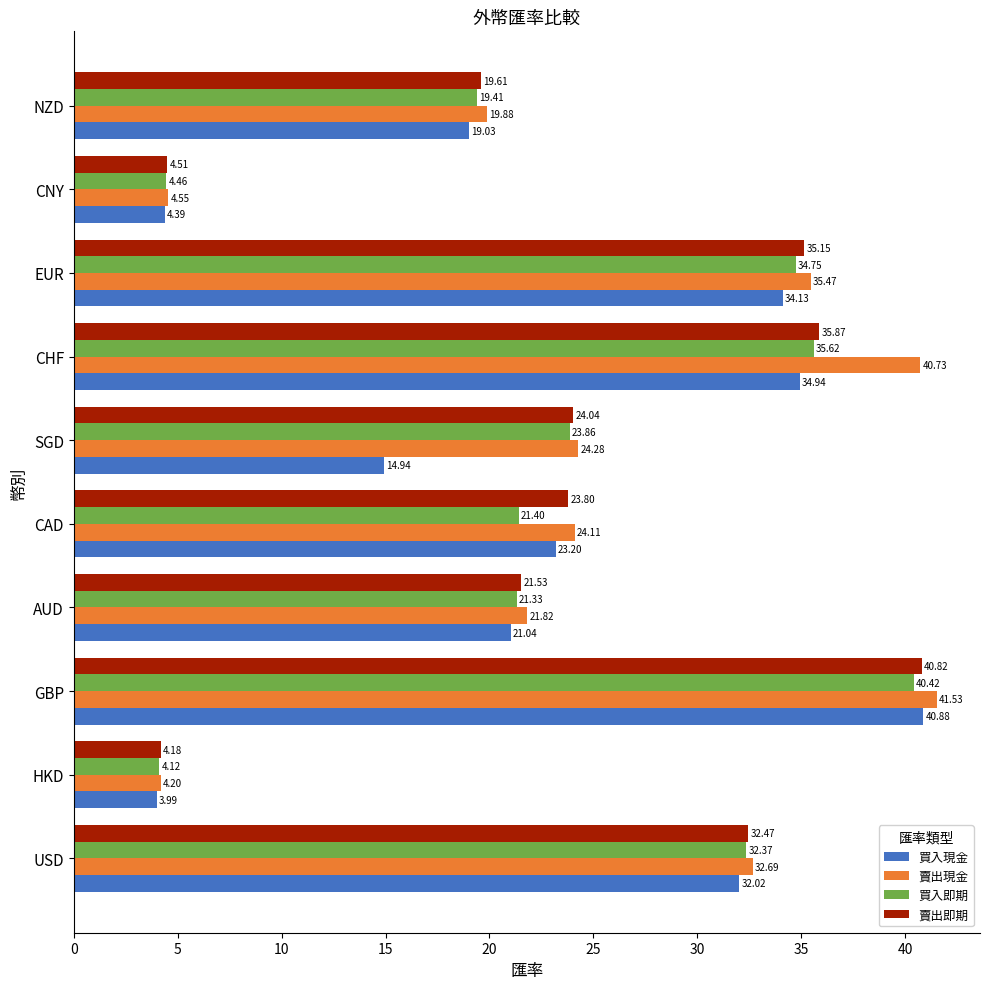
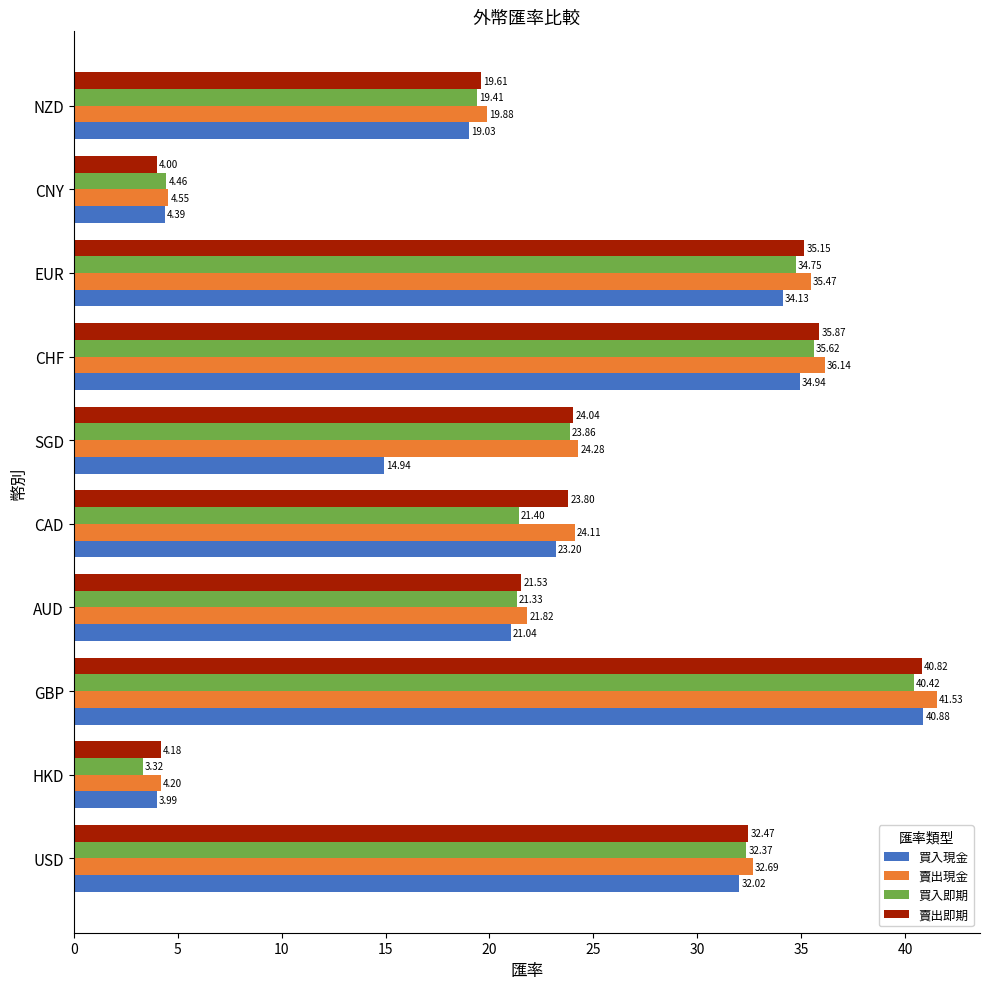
賣出即期, CNY: 4.51 -> 4.00
賣出現金, CHF: 40.73 -> 36.14
買入即期, HKD: 4.12 -> 3.32
